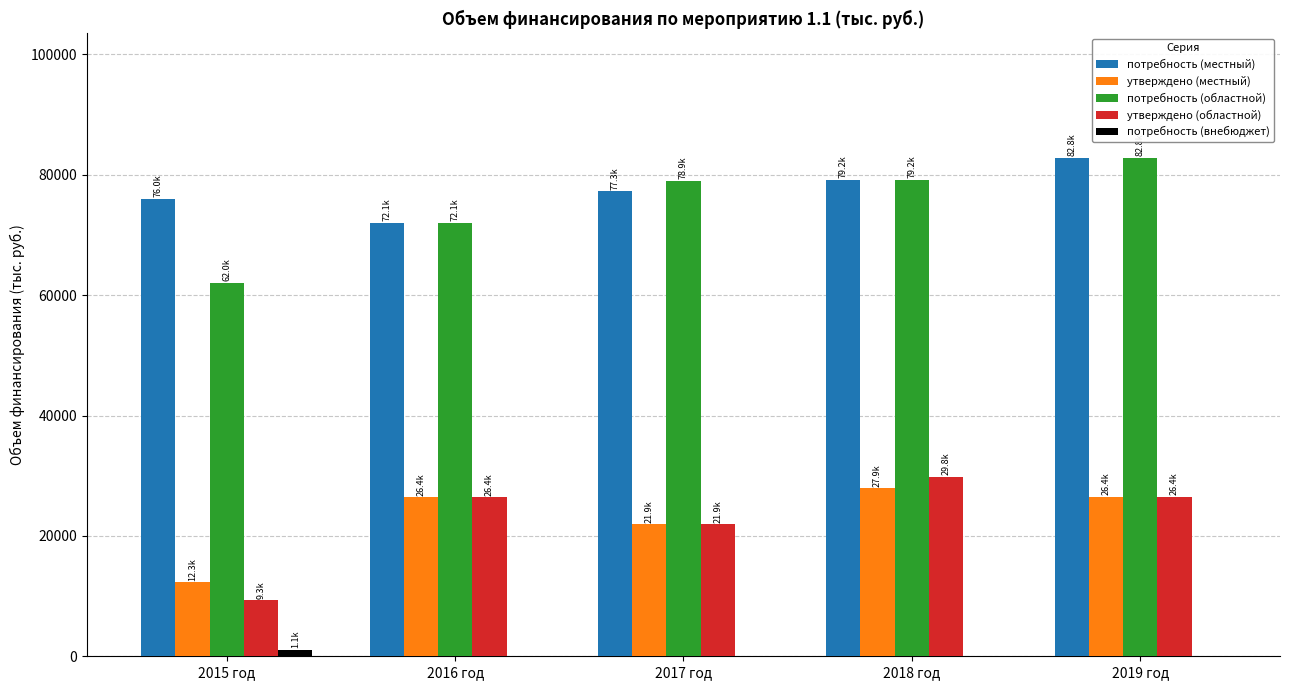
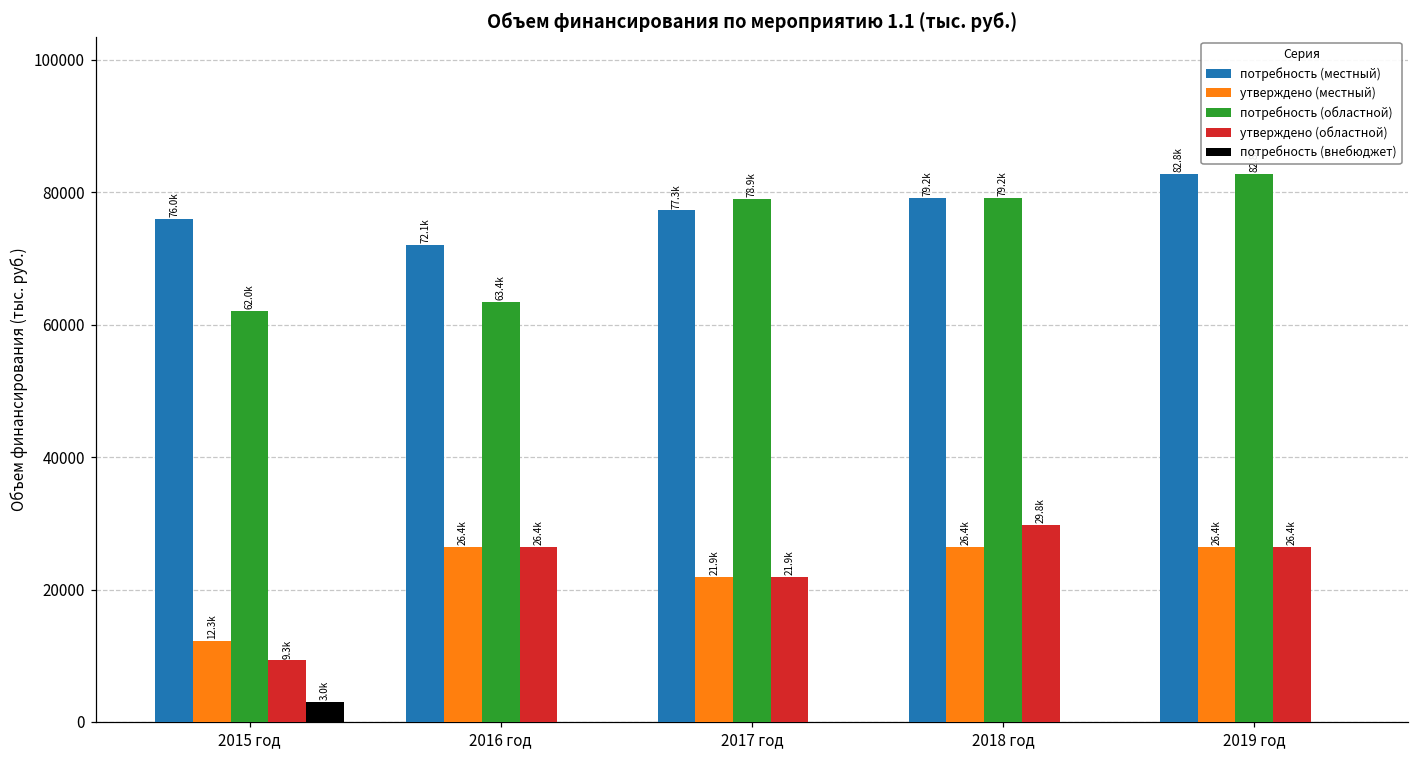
потребность (внебюджет), 2015 год: 1.1k -> 3.0k
потребность (областной), 2016 год: 72.1k -> 63.4k
утверждено (местный), 2018 год: 27.9k -> 26.4k
